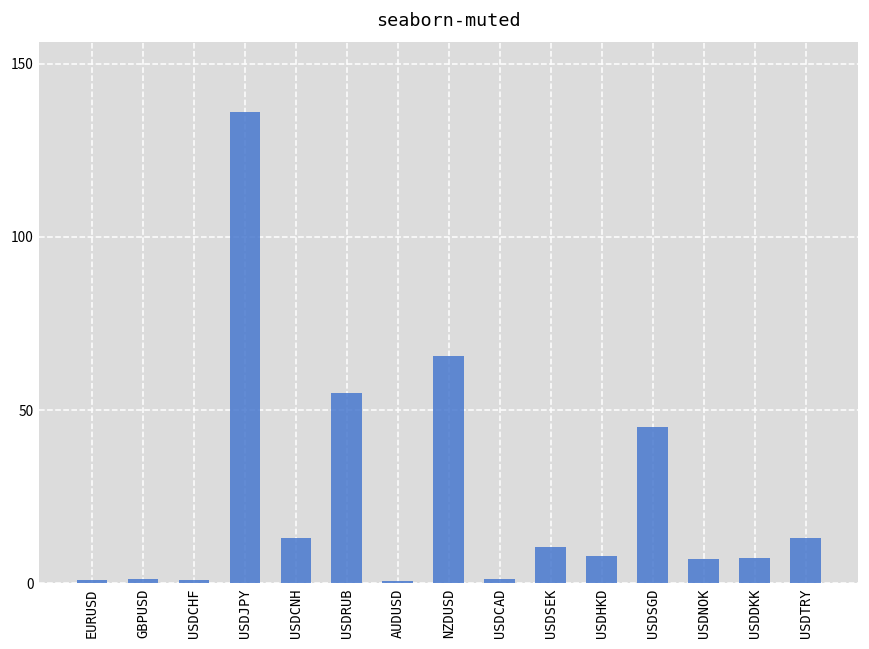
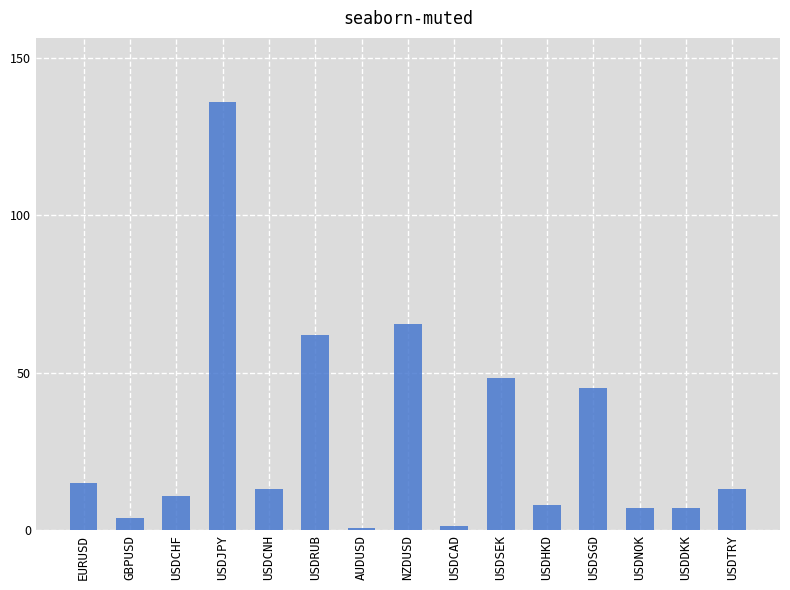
EURUSD: 1 -> 15
GBPUSD: 1 -> 4
USDCHF: 1 -> 11
USDRUB: 55 -> 62
USDSEK: 10 -> 48
